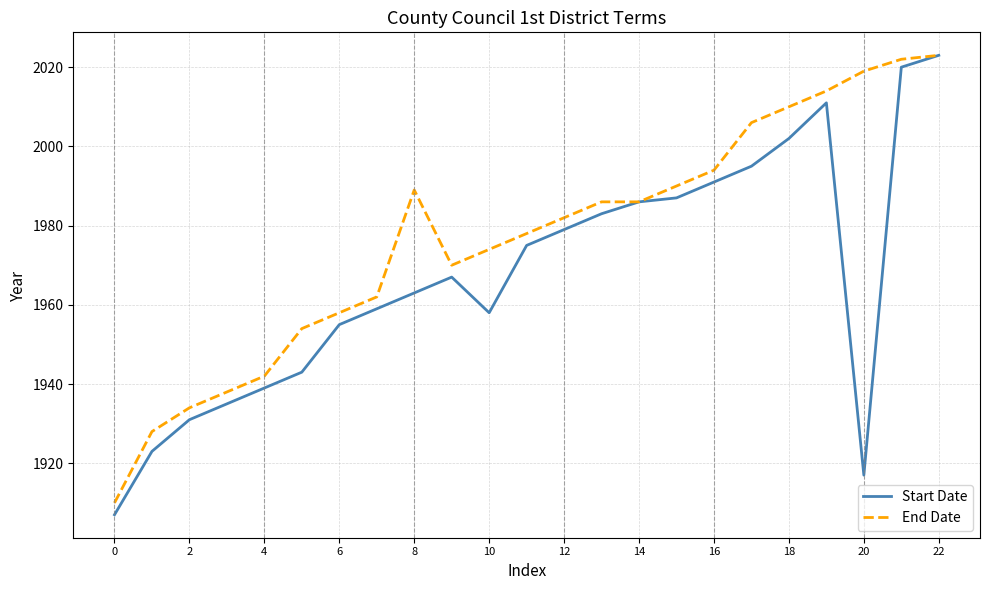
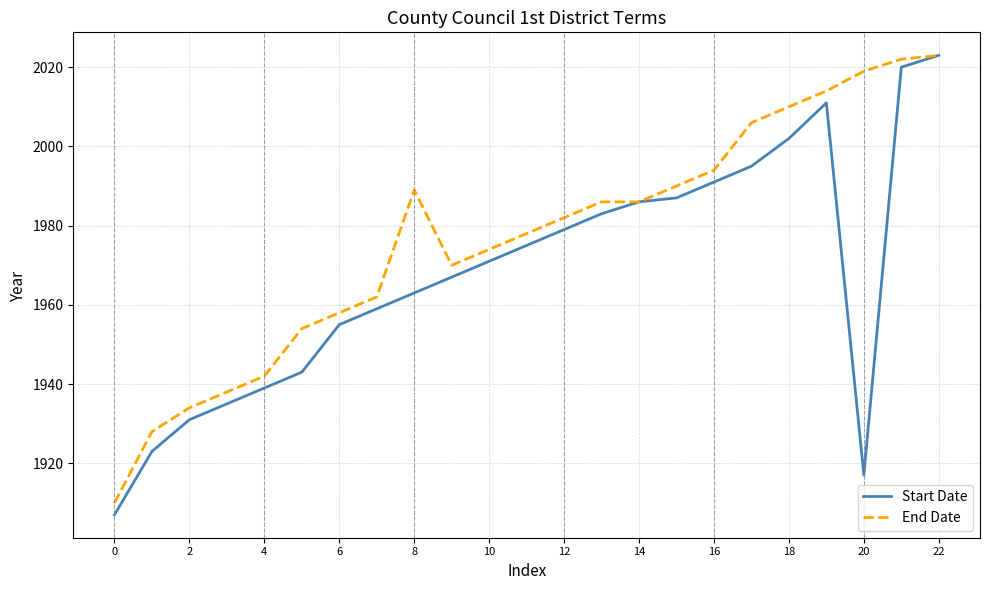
Start Date, 10: 1958 -> 1971
